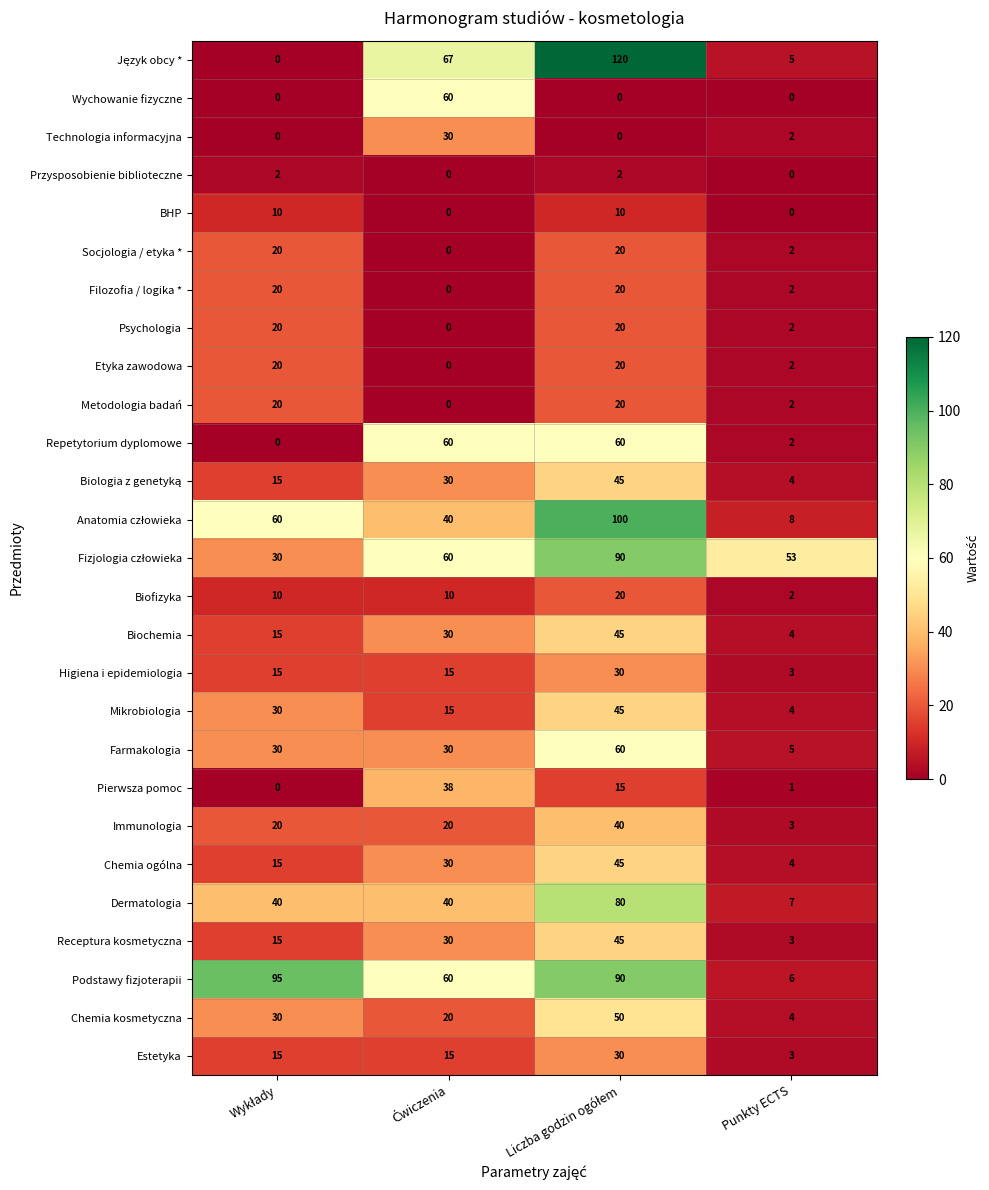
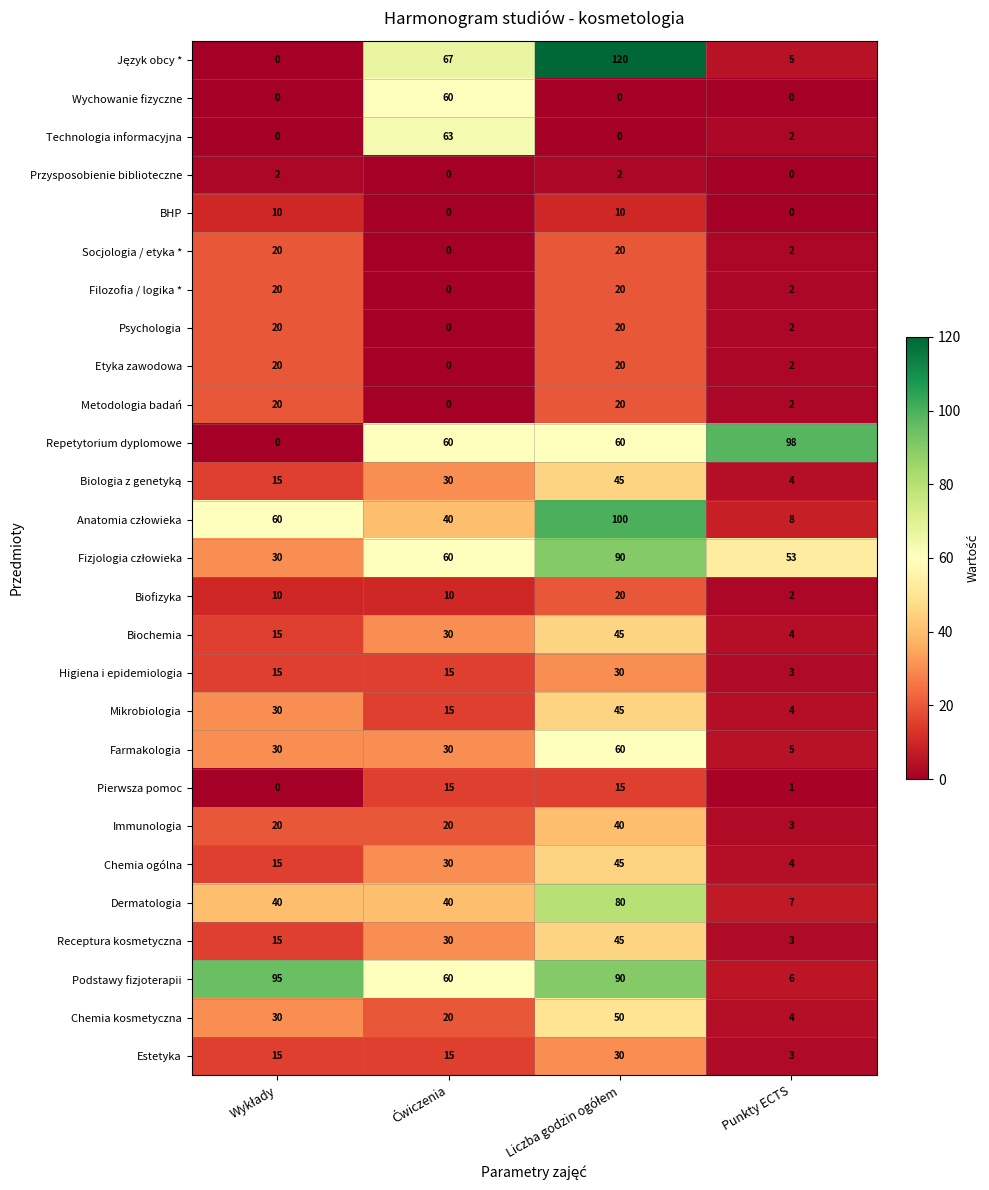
Technologia informacyjna, Ćwiczenia: 30 -> 63
Repetytorium dyplomowe, Punkty ECTS: 2 -> 98
Pierwsza pomoc, Ćwiczenia: 38 -> 15
